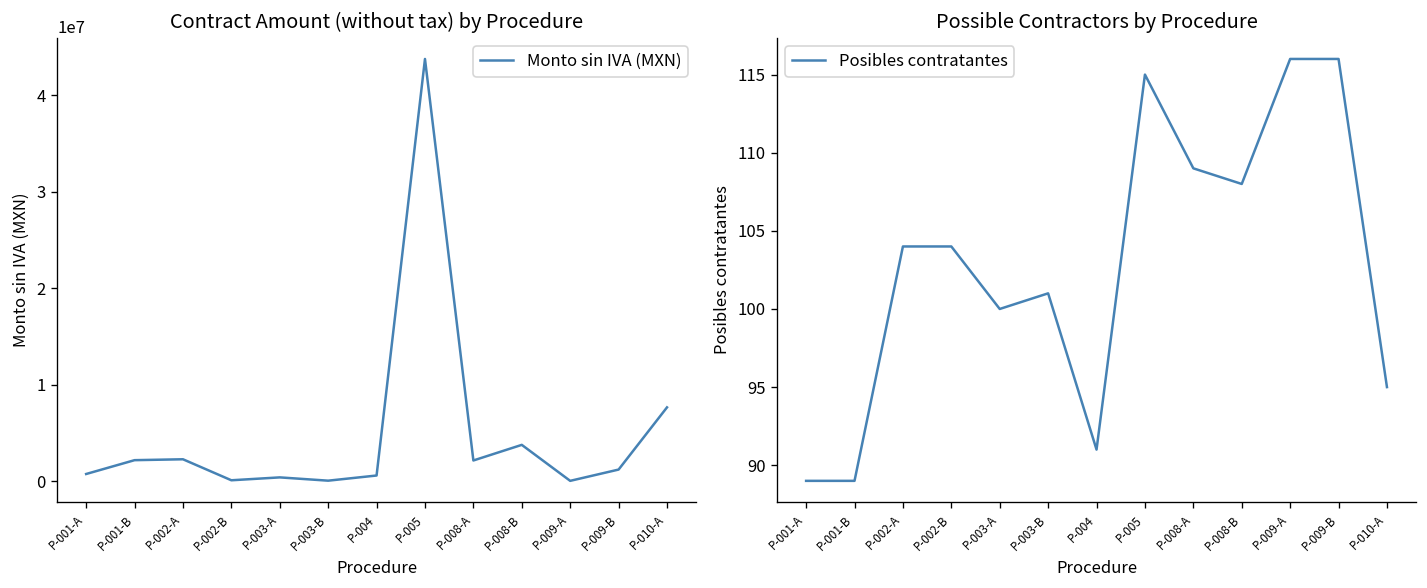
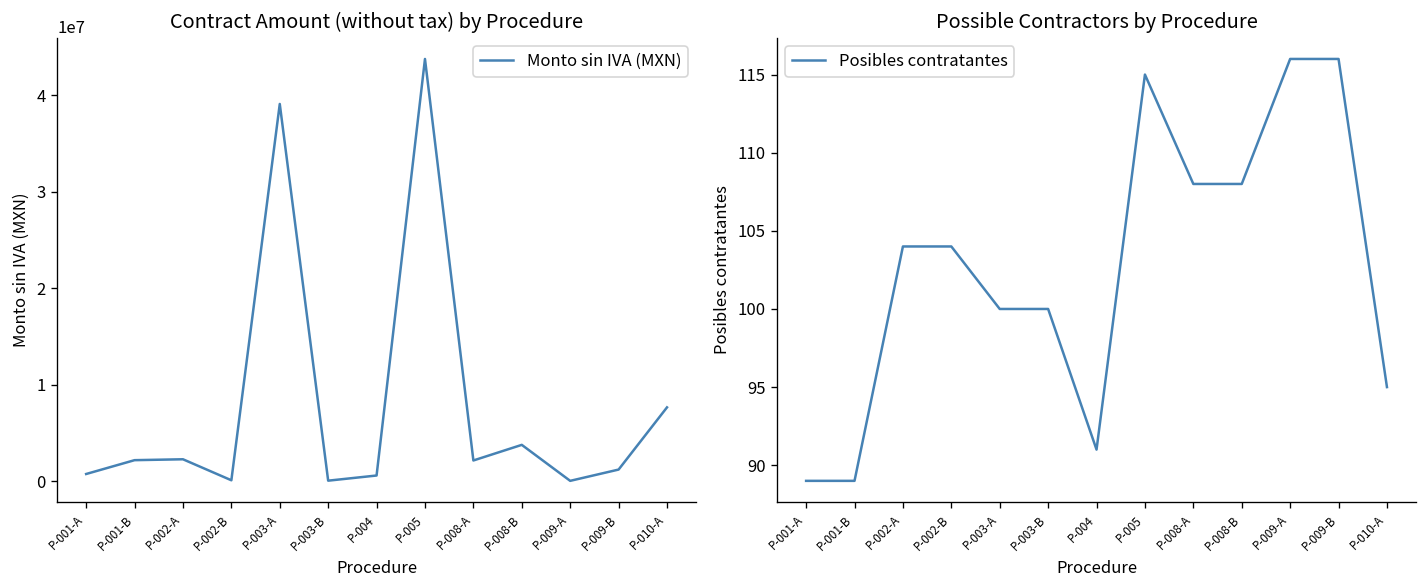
Contract Amount (without tax) by Procedure, P-003-A: 0 -> 39000000
Possible Contractors by Procedure, P-003-B: 101 -> 100
Possible Contractors by Procedure, P-008-A: 109 -> 108
